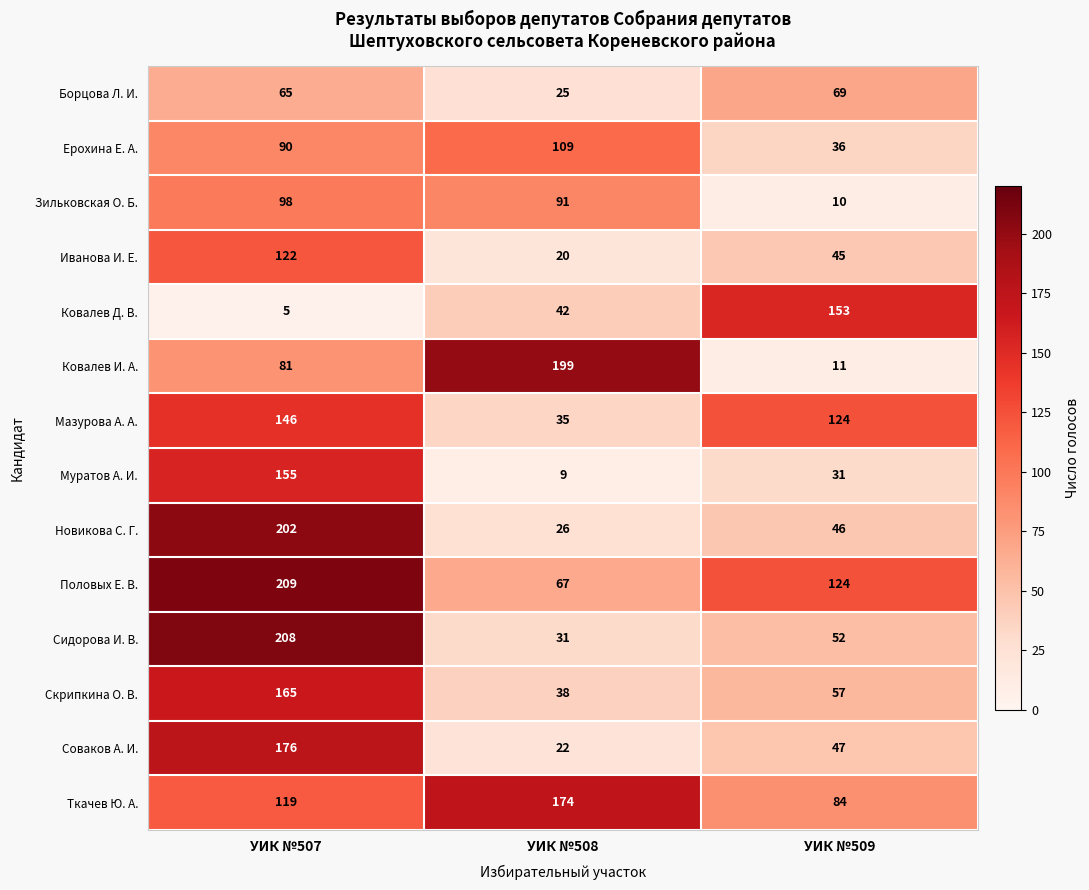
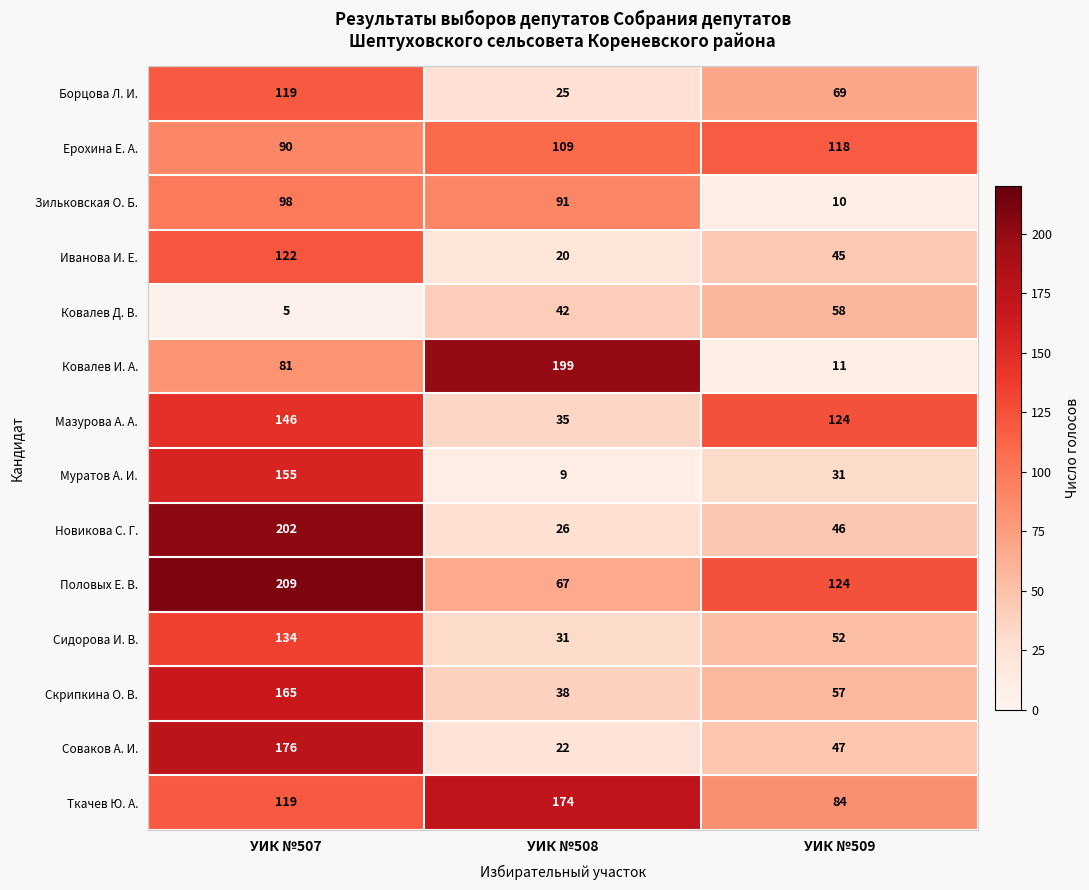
Борцова Л. И., УИК №507: 65 -> 119
Ерохина Е. А., УИК №509: 36 -> 118
Ковалев Д. В., УИК №509: 153 -> 58
Сидорова И. В., УИК №507: 208 -> 134
